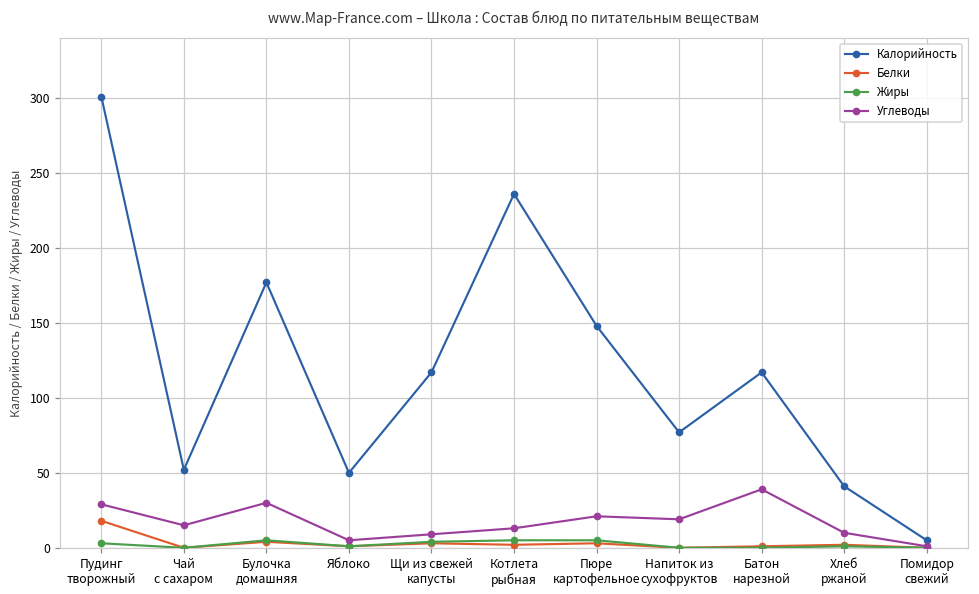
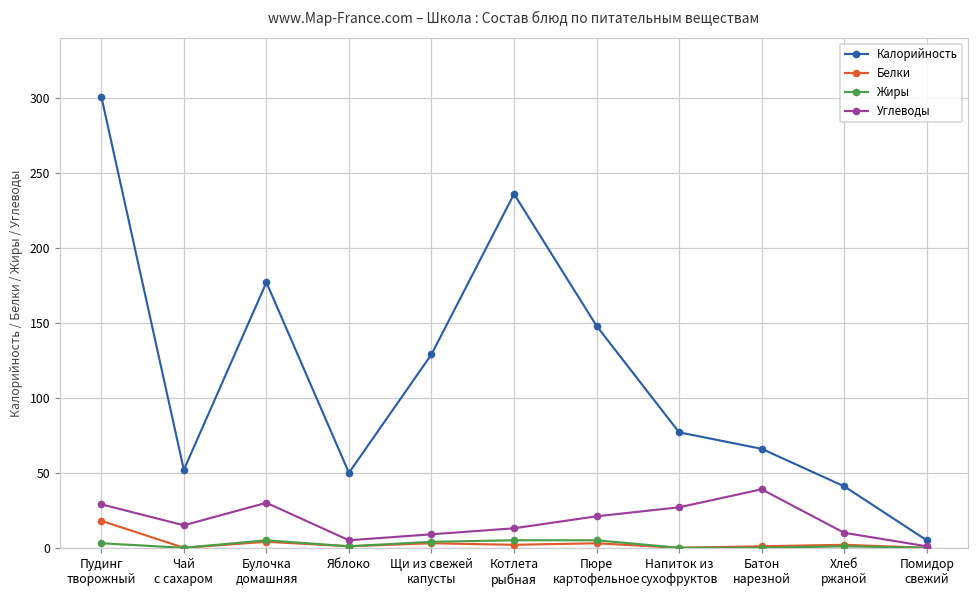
Калорийность, Щи из свежей капусты: 117 -> 129
Углеводы, Напиток из сухофруктов: 19 -> 27
Калорийность, Батон нарезной: 117 -> 66
